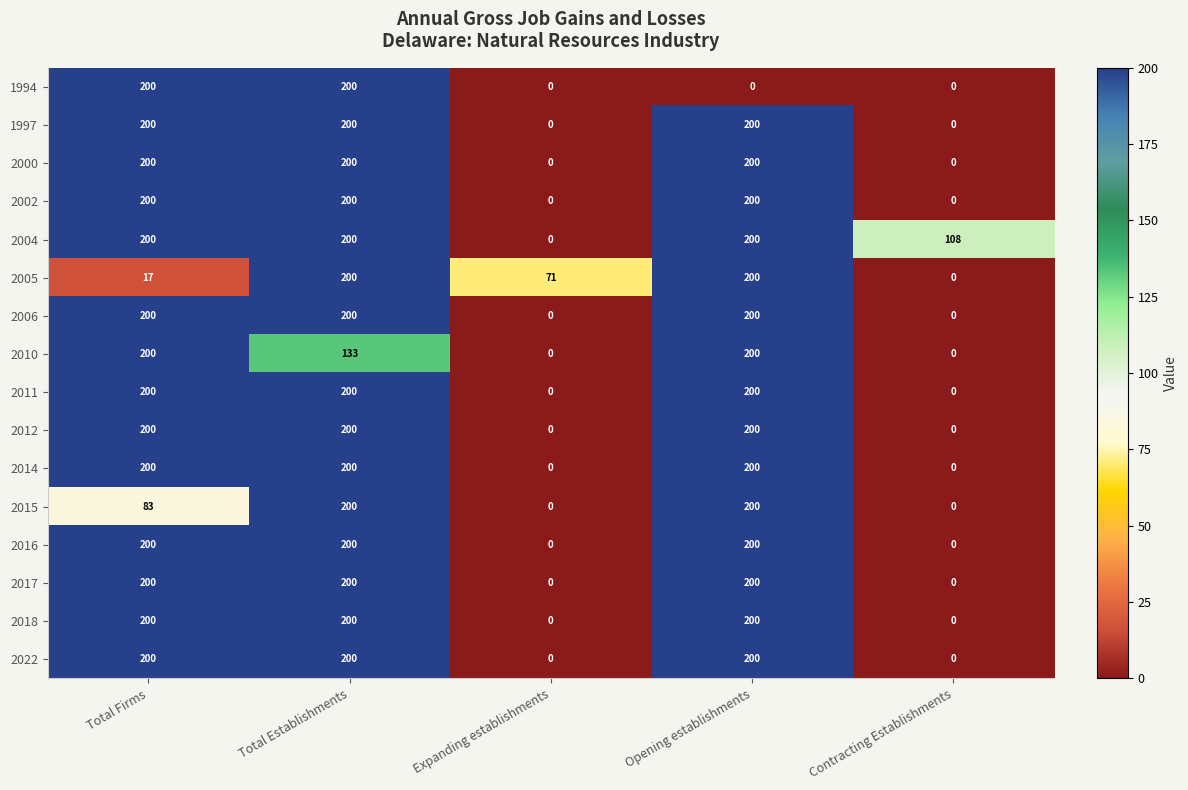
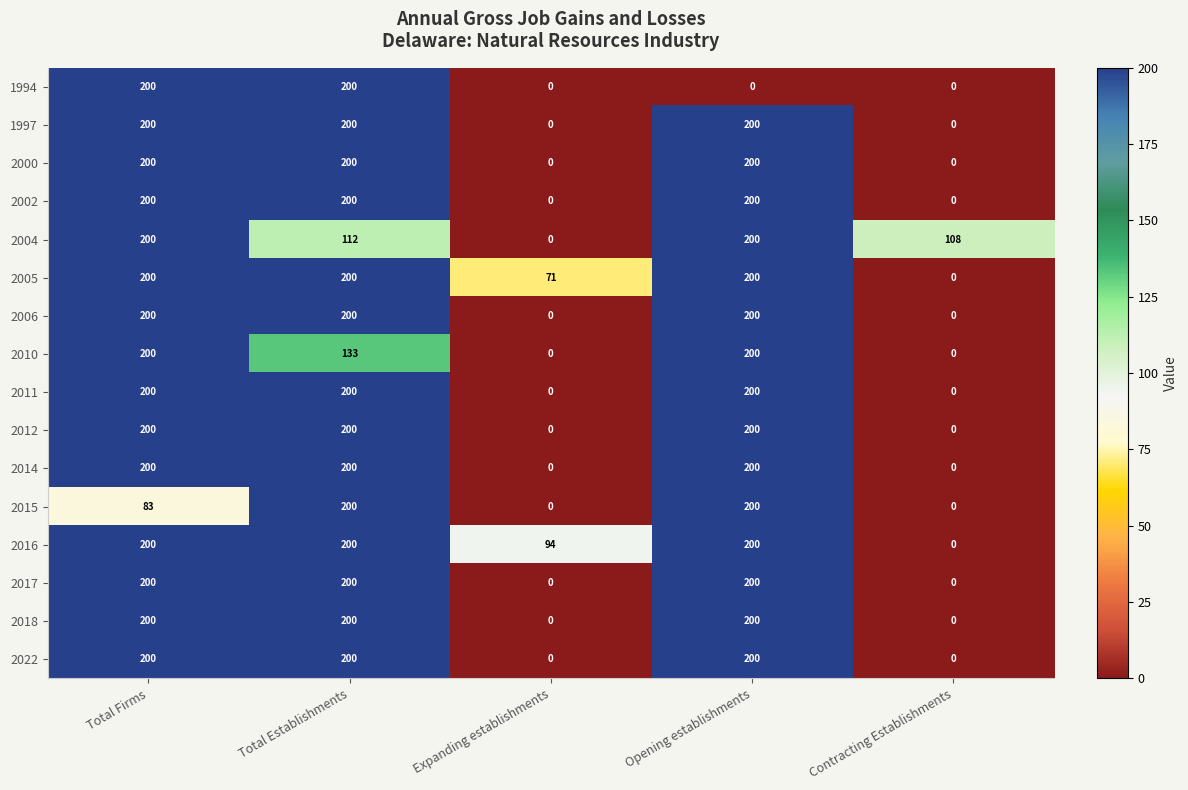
2004, Total Establishments: 200 -> 112
2005, Total Firms: 17 -> 200
2016, Expanding establishments: 0 -> 94
